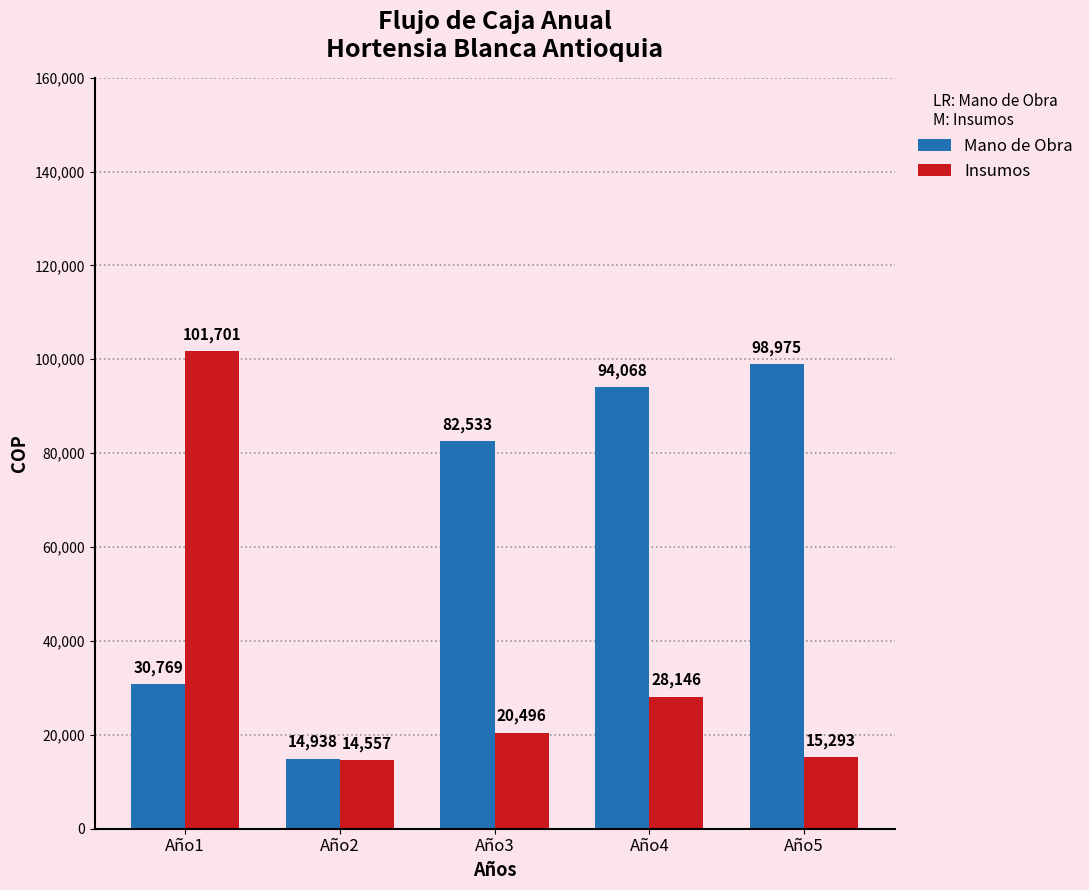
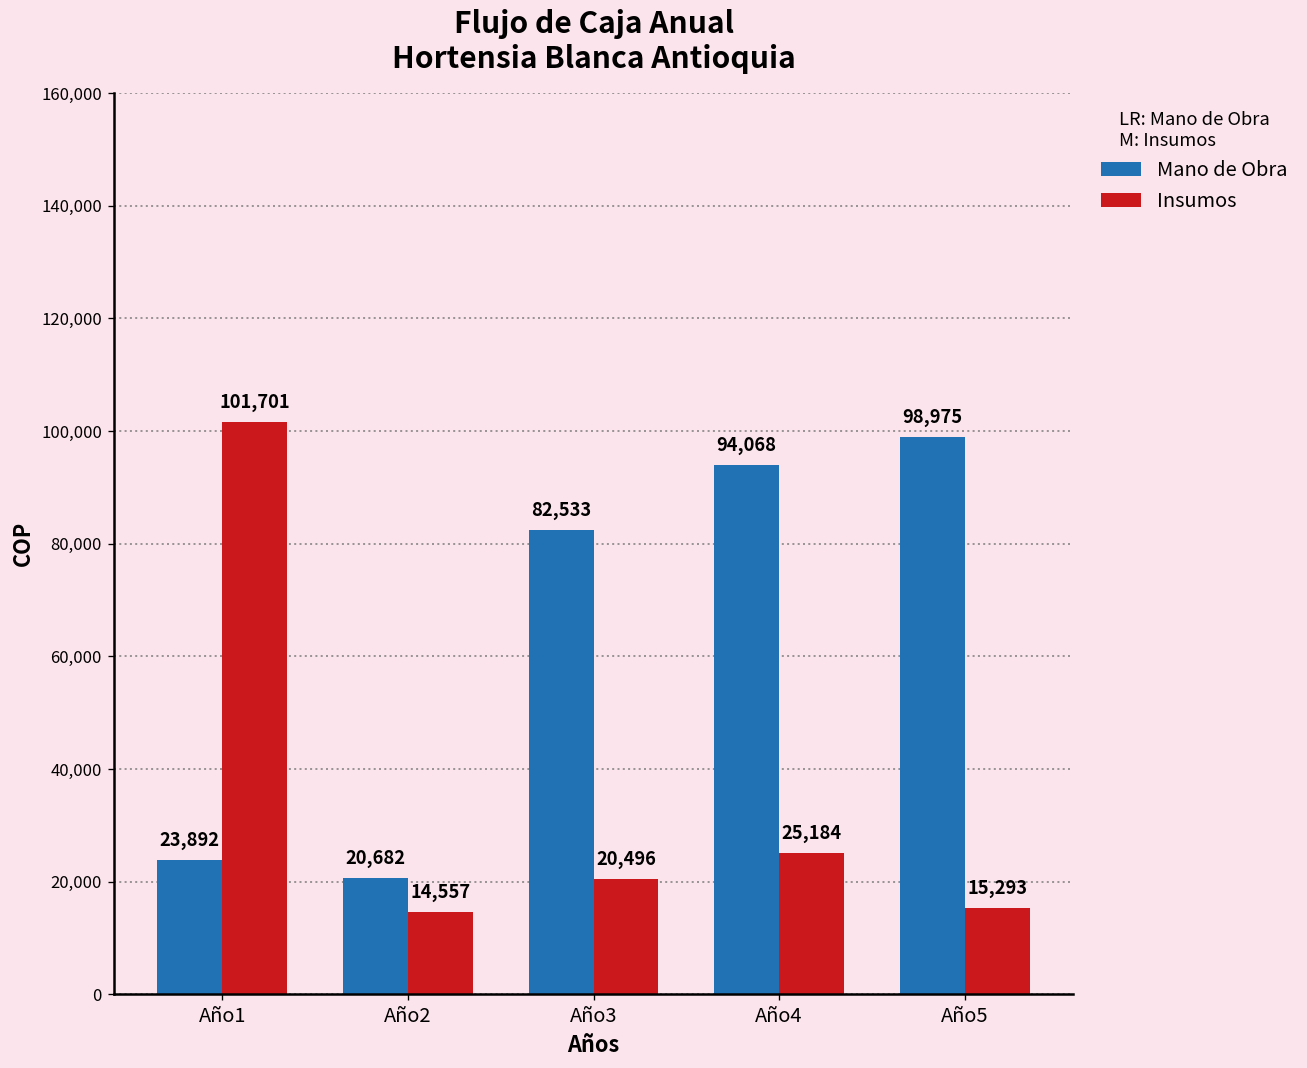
Mano de Obra, Año1: 30,769 -> 23,892
Mano de Obra, Año2: 14,938 -> 20,682
Insumos, Año4: 28,146 -> 25,184
